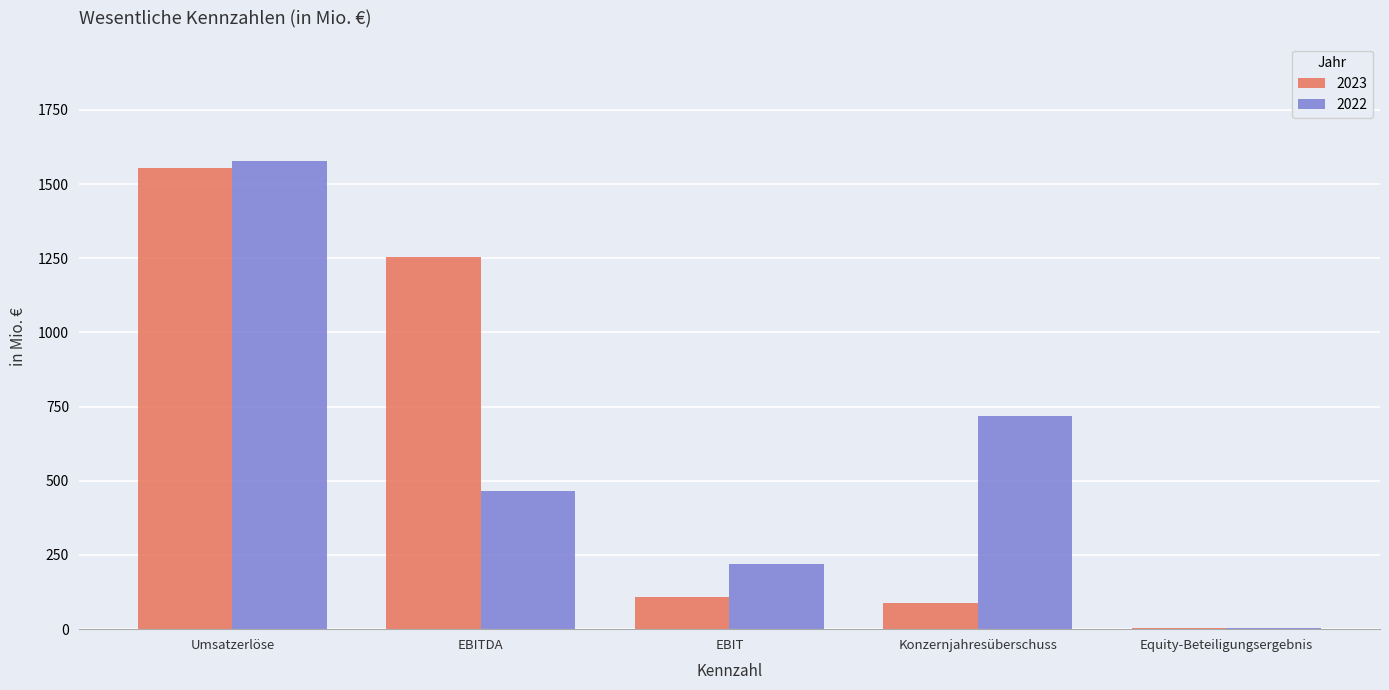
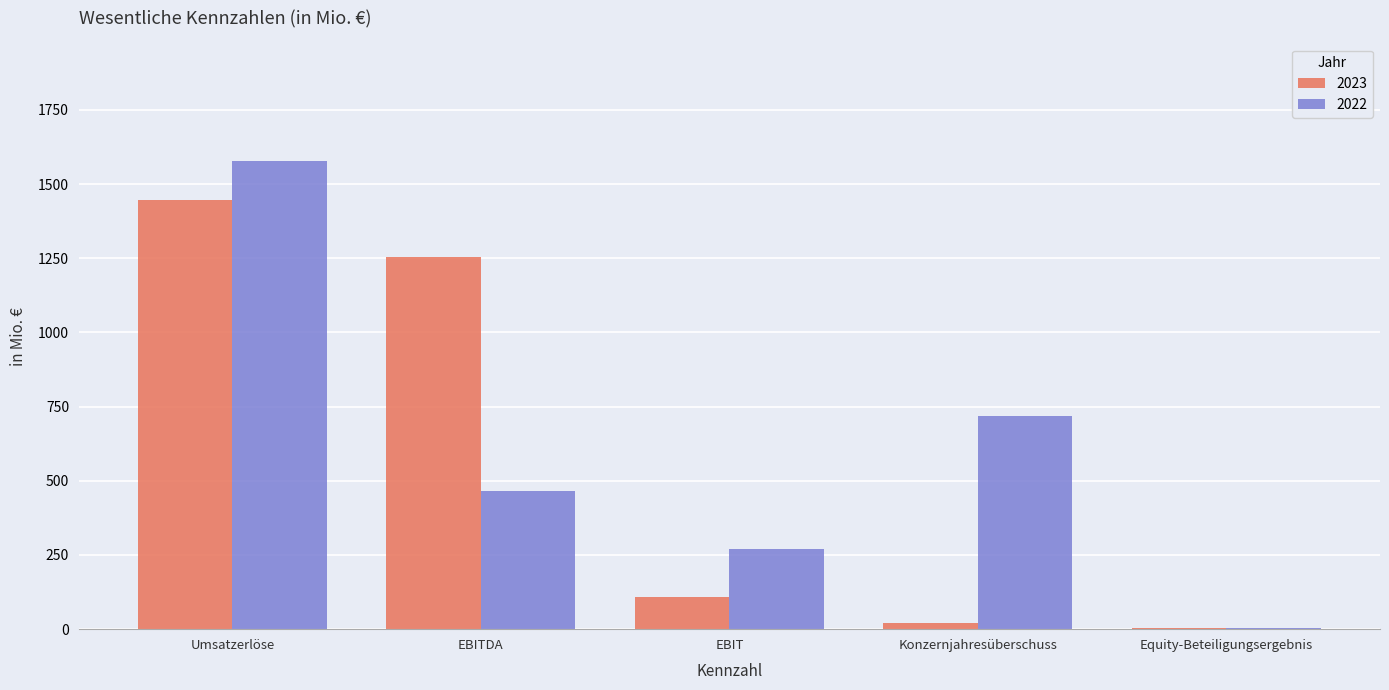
2023, Umsatzerlöse: 1560 -> 1450
2022, EBIT: 220 -> 270
2023, Konzernjahresüberschuss: 90 -> 20
